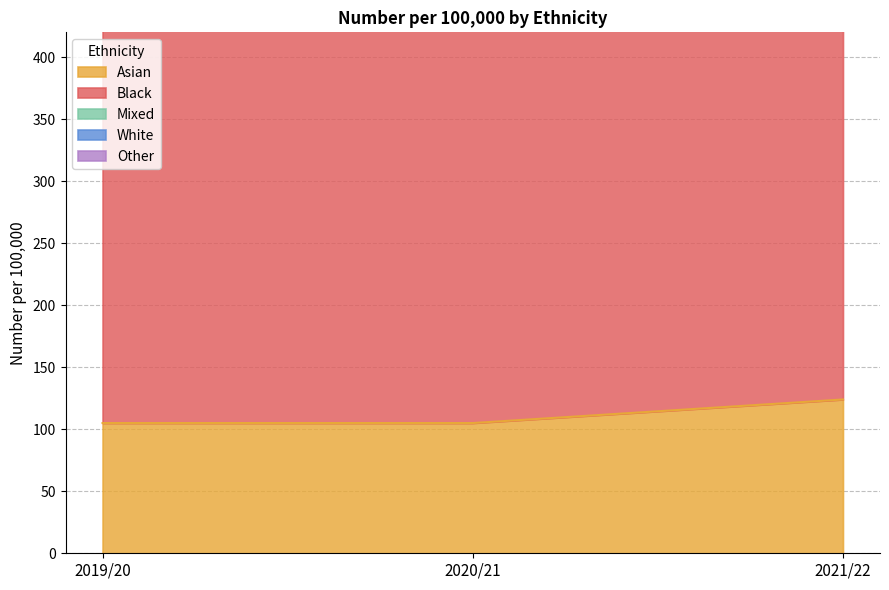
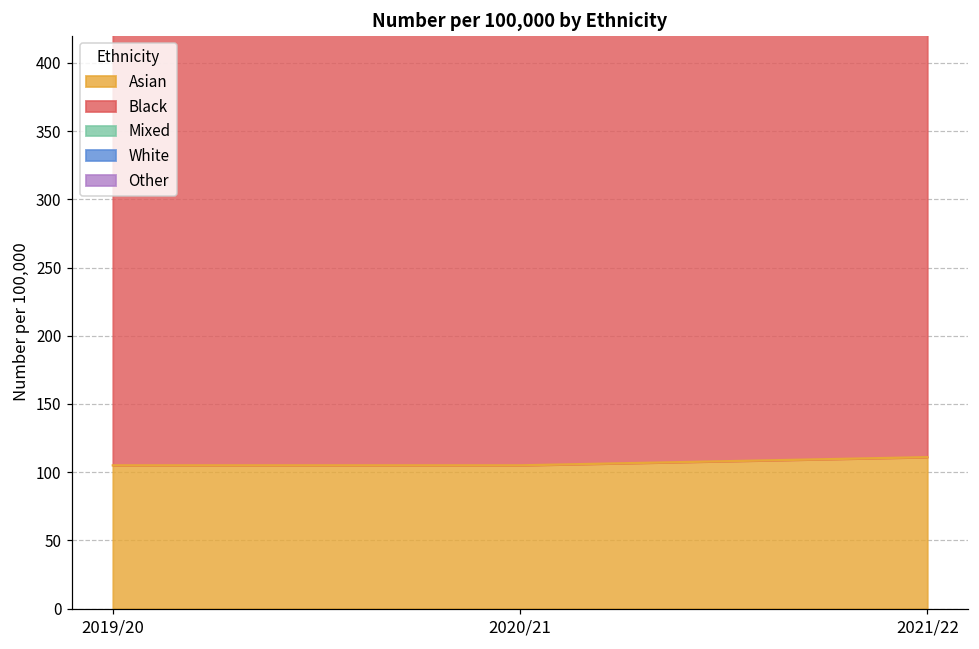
Asian, 2021/22: 124 -> 111
